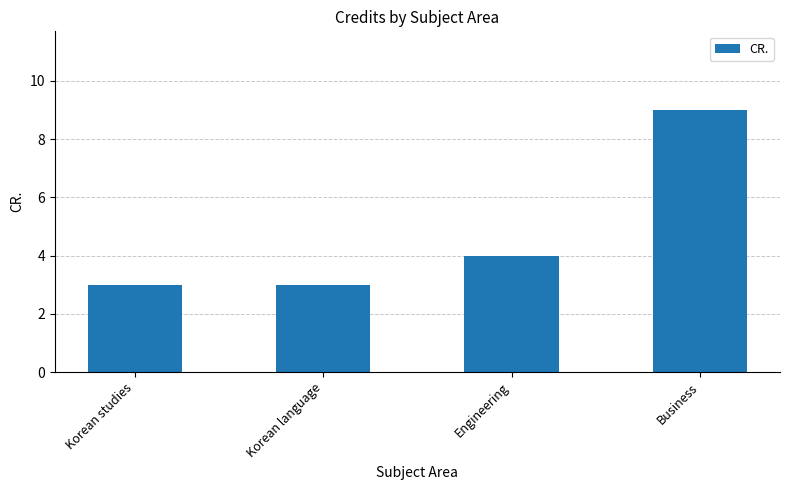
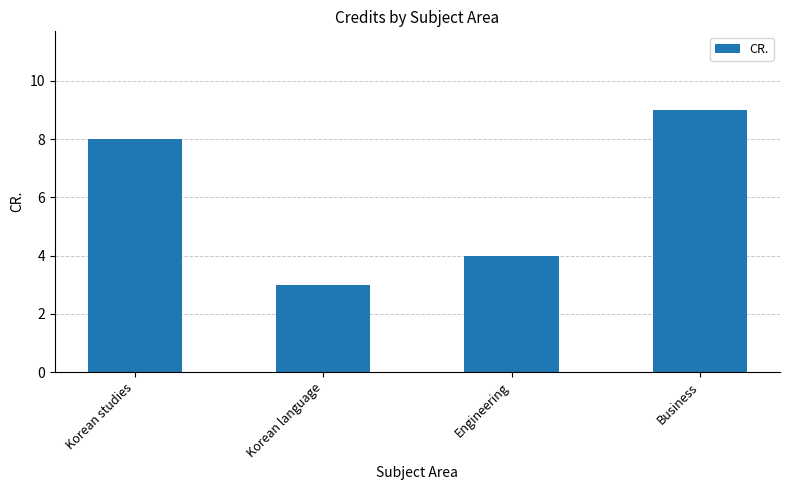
Korean studies: 3 -> 8
